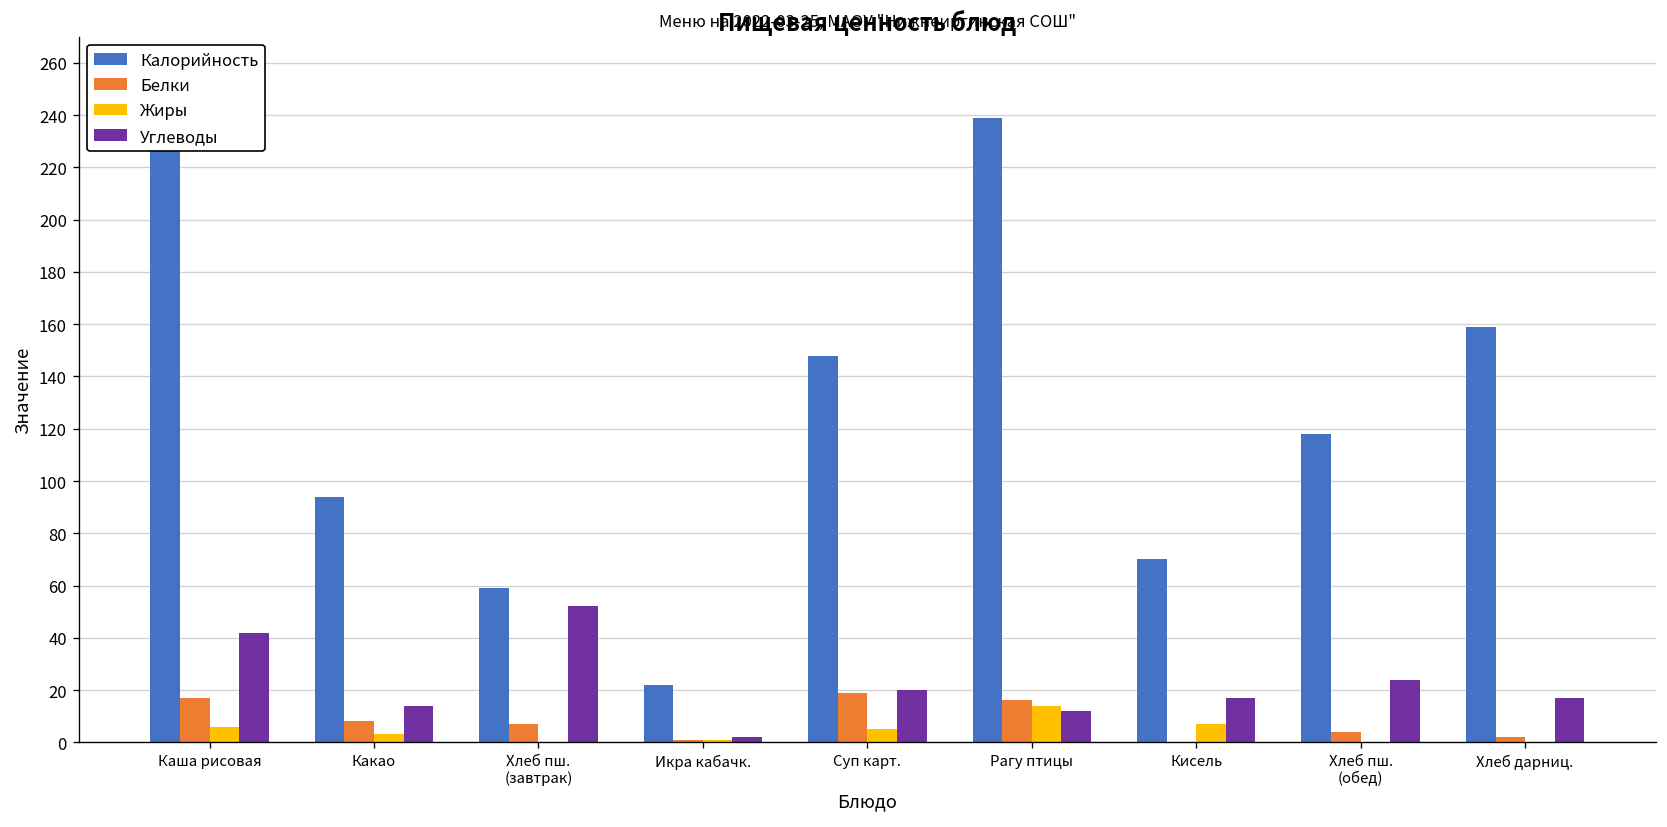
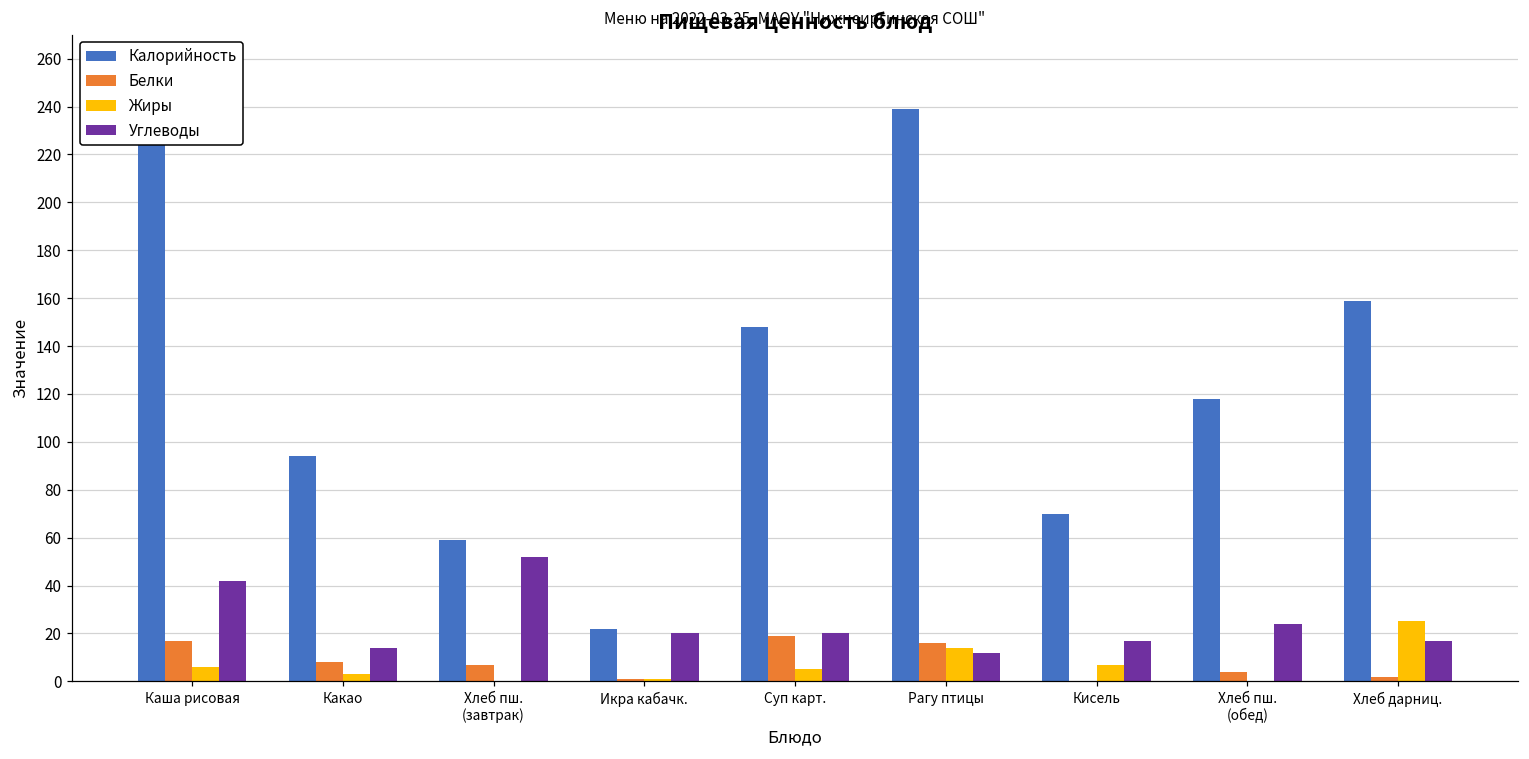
Углеводы, Икра кабачк.: 2 -> 20
Жиры, Хлеб дарниц.: 0 -> 25
